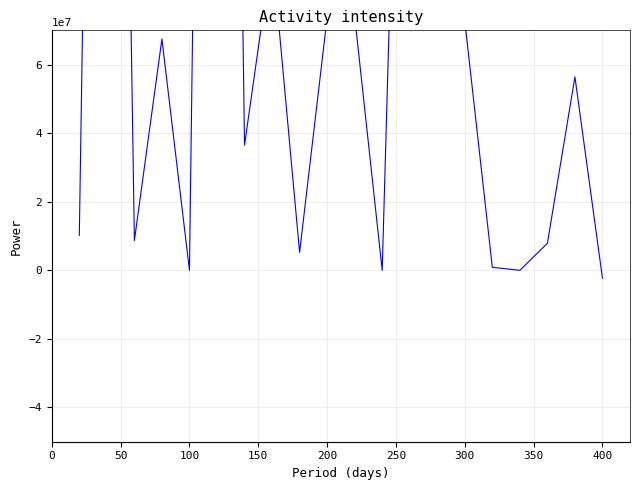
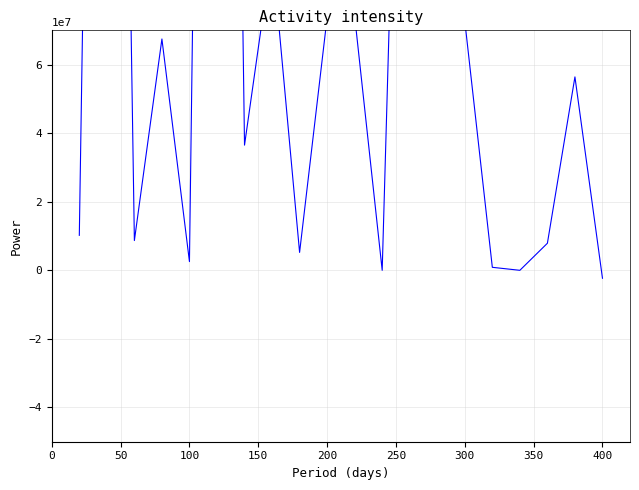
100: 0 -> 3000000
